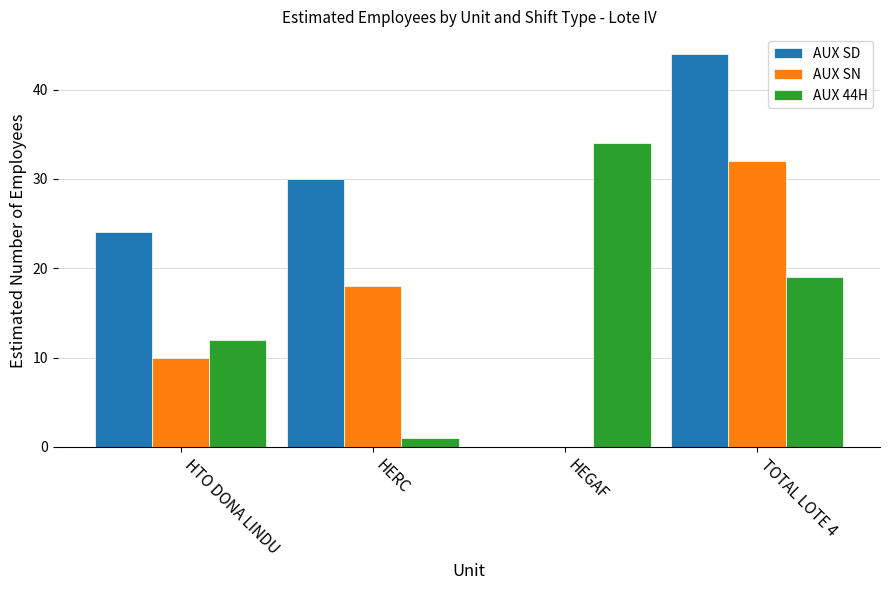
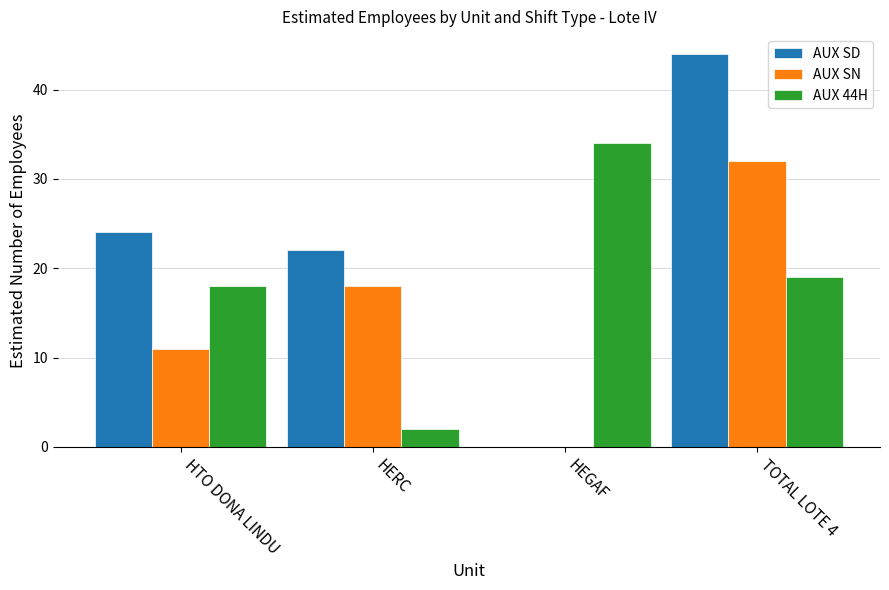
AUX SN, HTO DONA LINDU: 10 -> 11
AUX 44H, HTO DONA LINDU: 12 -> 18
AUX SD, HERC: 30 -> 22
AUX 44H, HERC: 1 -> 2
